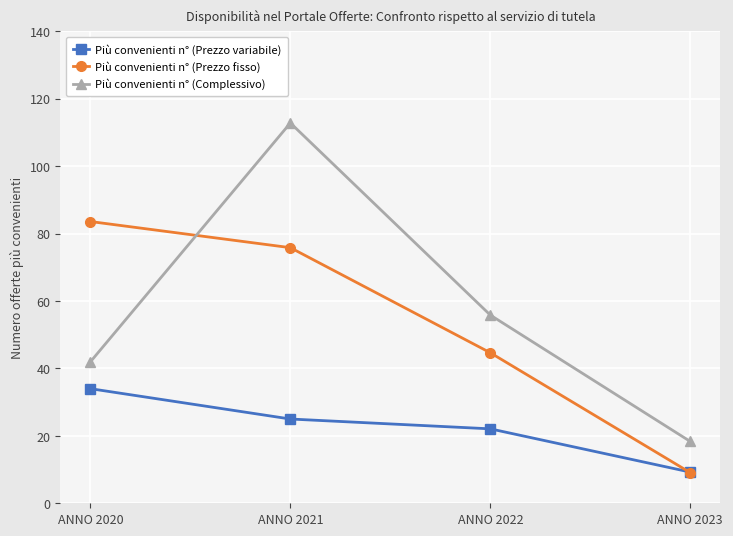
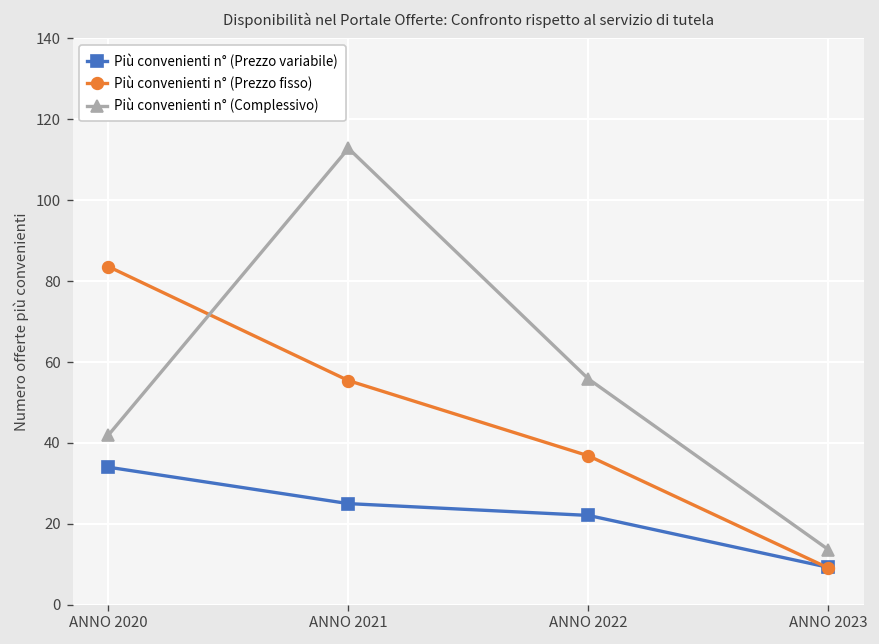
Più convenienti n° (Prezzo fisso), ANNO 2021: 76 -> 55
Più convenienti n° (Prezzo fisso), ANNO 2022: 45 -> 37
Più convenienti n° (Complessivo), ANNO 2023: 18 -> 14
